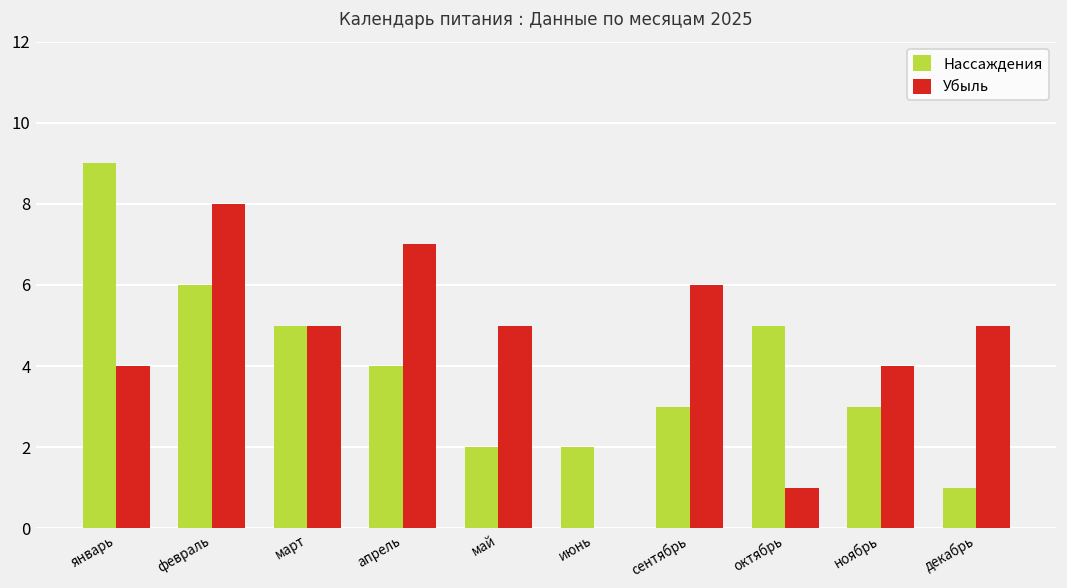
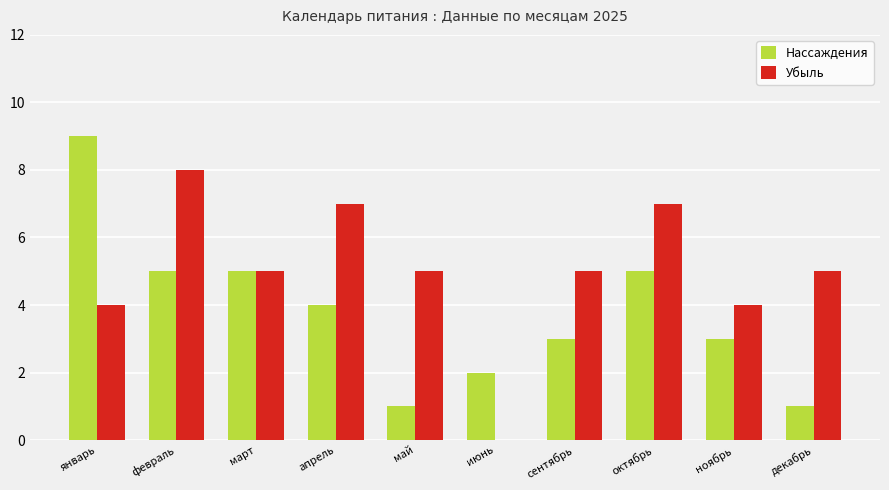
Нассаждения, февраль: 6 -> 5
Нассаждения, май: 2 -> 1
Убыль, сентябрь: 6 -> 5
Убыль, октябрь: 1 -> 7
